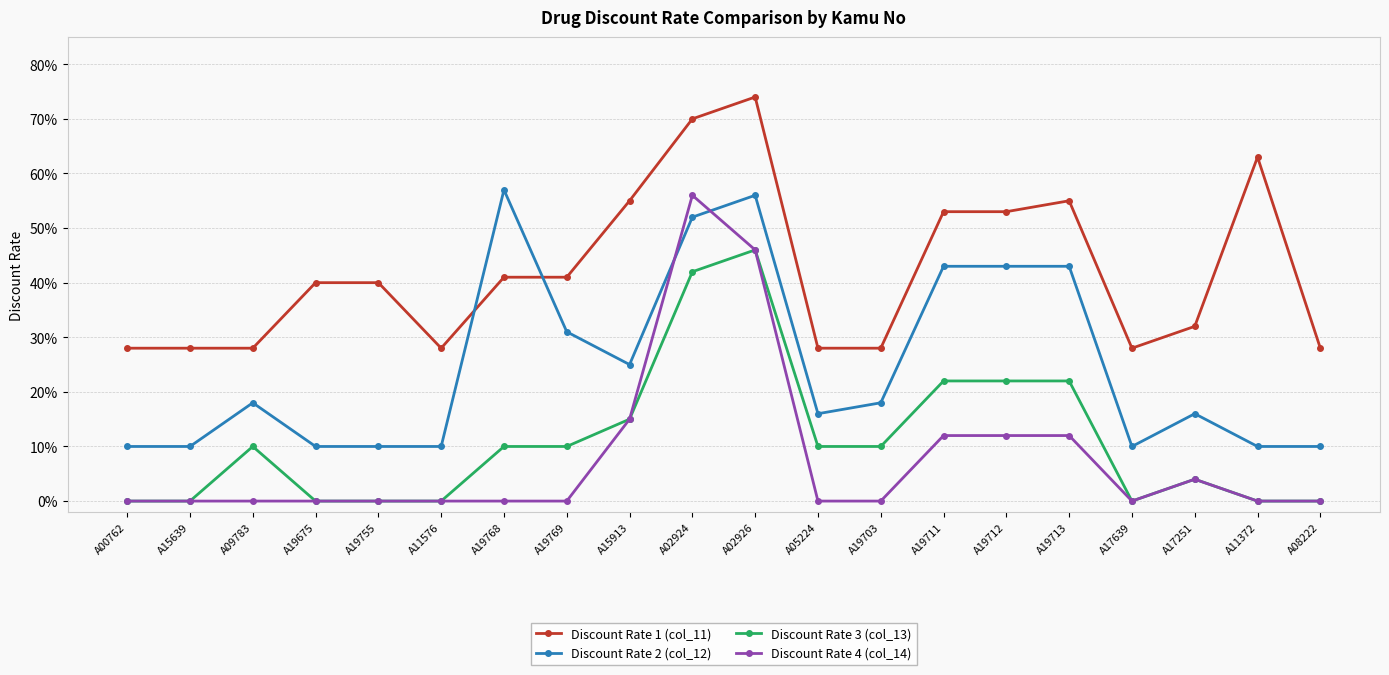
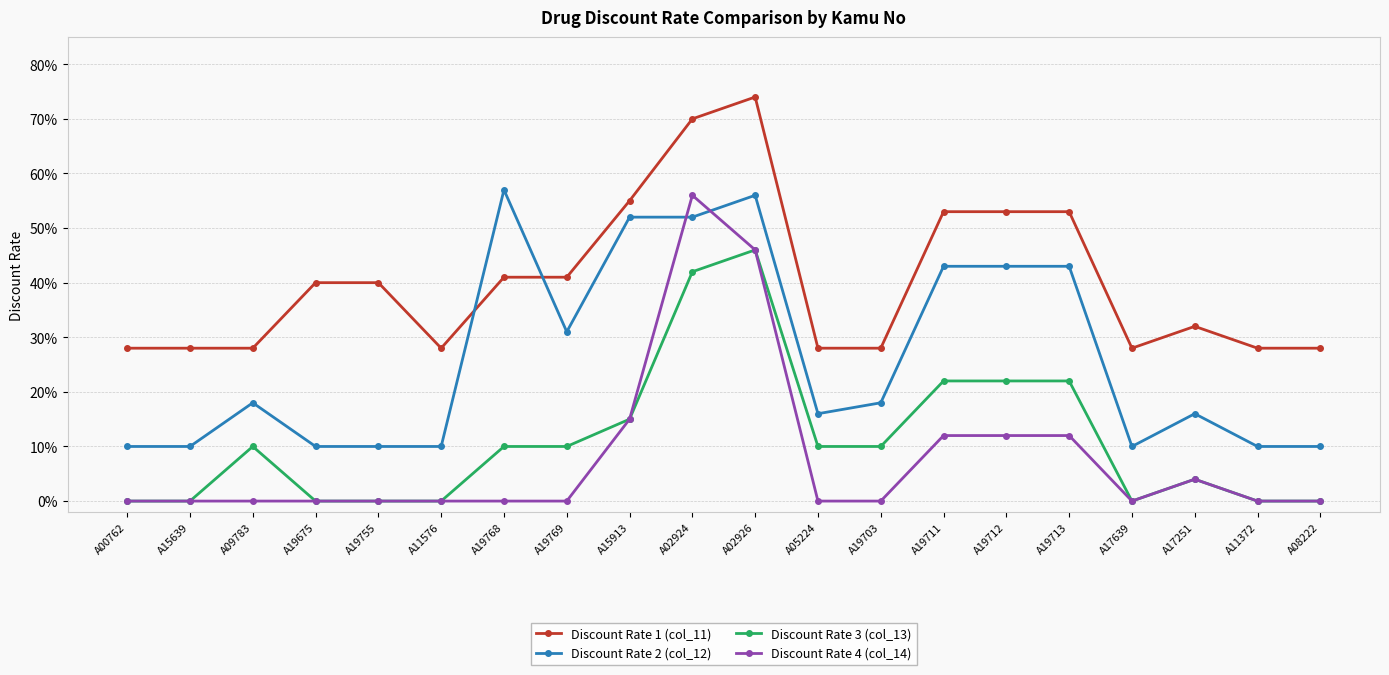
Discount Rate 2 (col_12), A15913: 25% -> 52%
Discount Rate 1 (col_11), A19713: 55% -> 53%
Discount Rate 1 (col_11), A11372: 63% -> 28%
